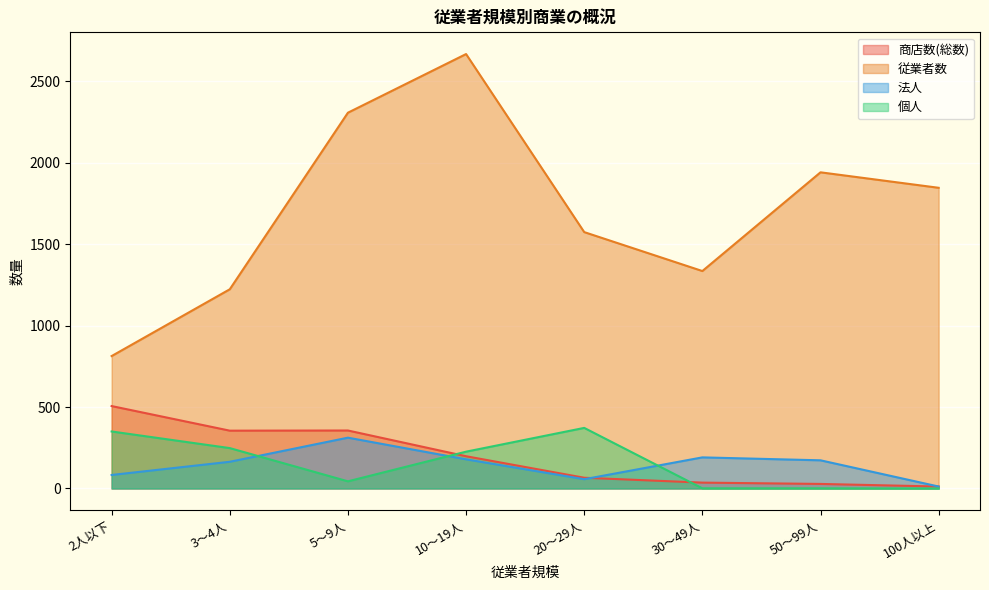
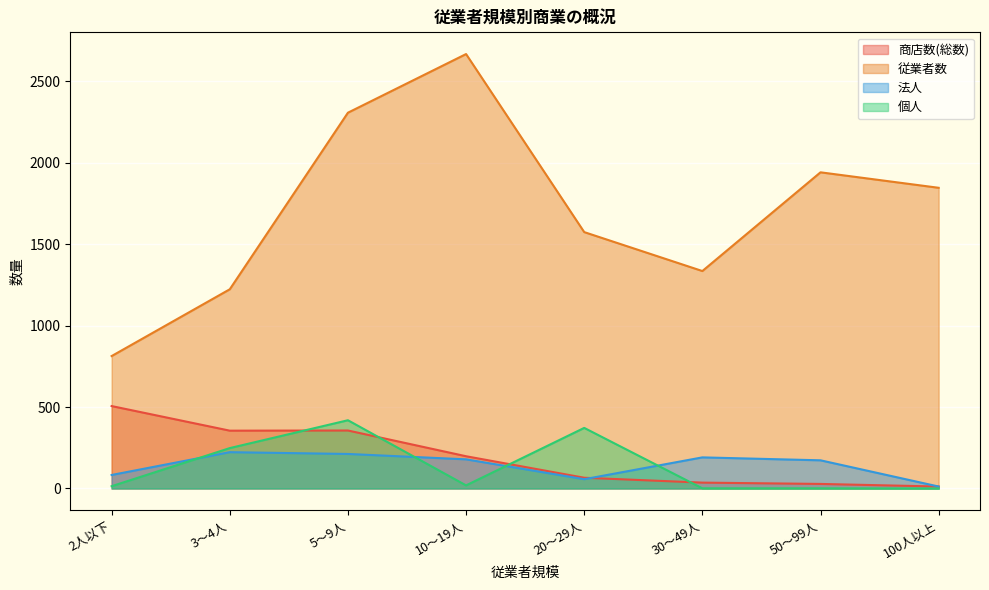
個人, 2人以下: 350 -> 10
法人, 3～4人: 160 -> 220
法人, 5～9人: 310 -> 210
個人, 5～9人: 40 -> 420
個人, 10～19人: 230 -> 20
